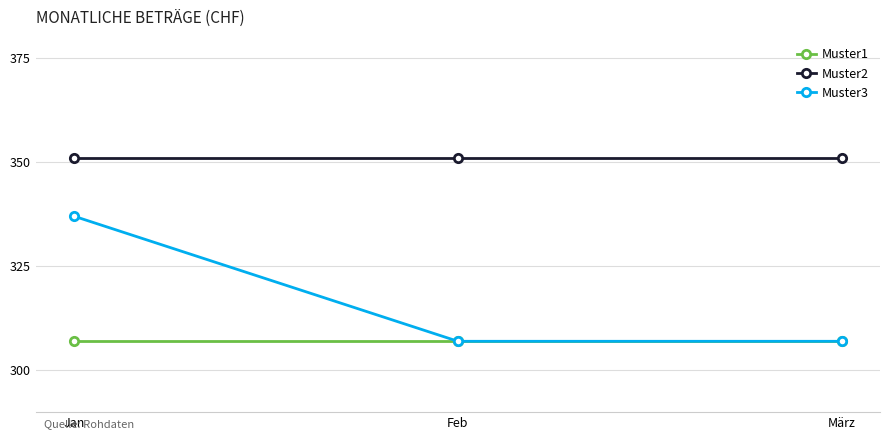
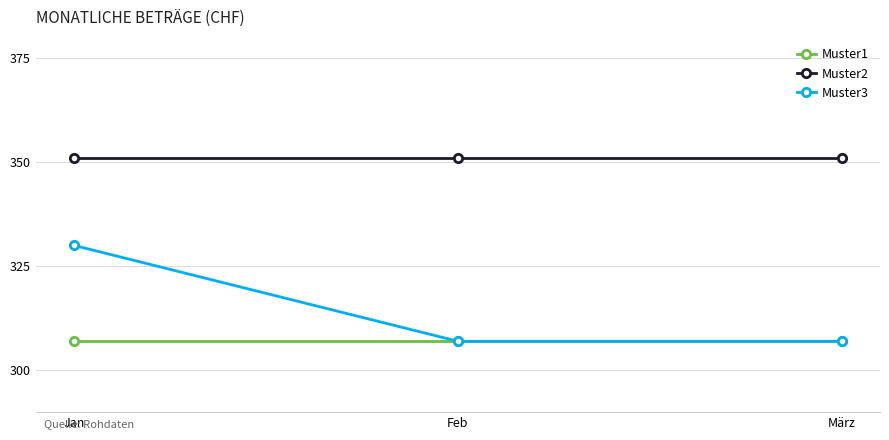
Muster3, Jan: 337 -> 330
